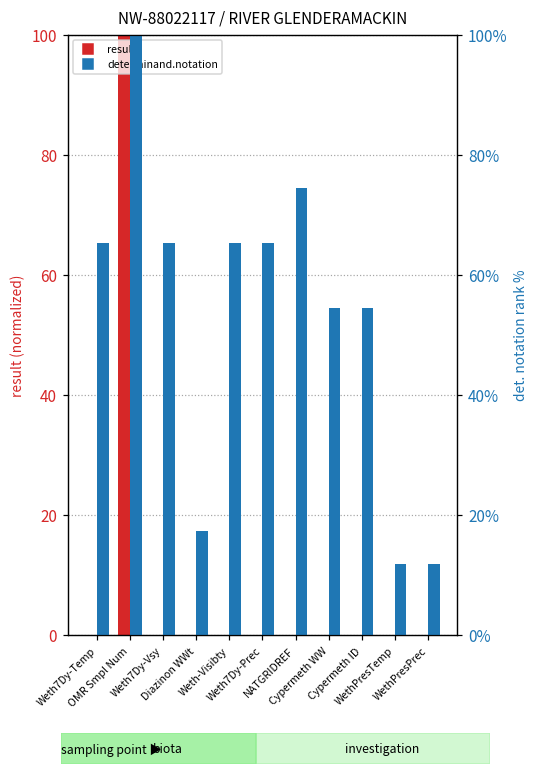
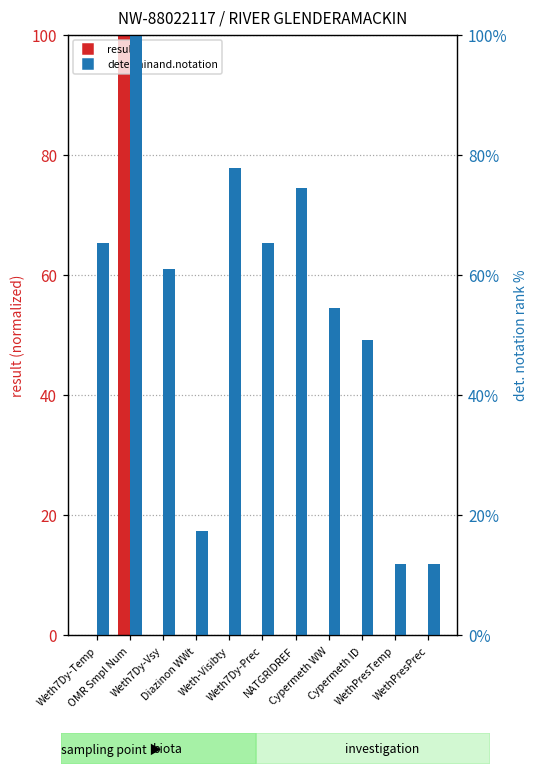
determinand.notation, Weth7Dy-Vsy: 65% -> 61%
determinand.notation, Weth-Visibty: 65% -> 78%
determinand.notation, Cypermeth ID: 55% -> 49%
